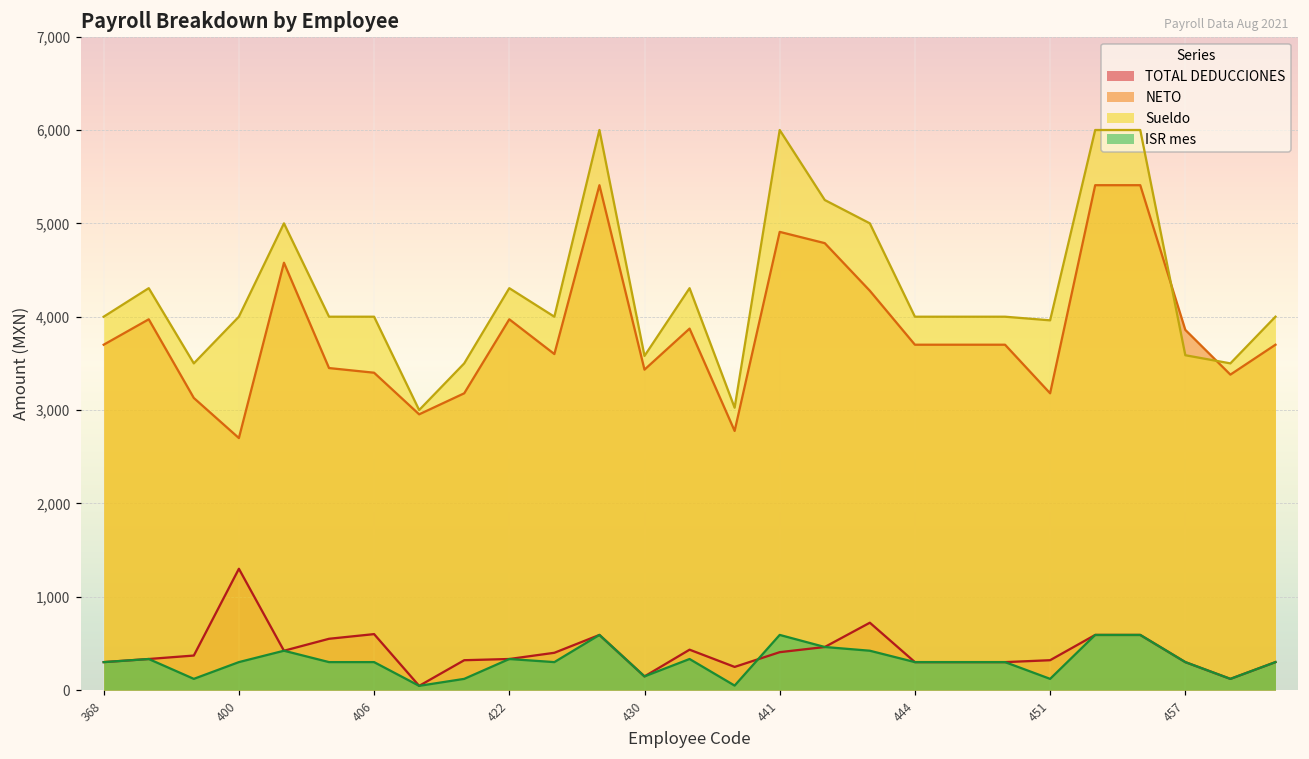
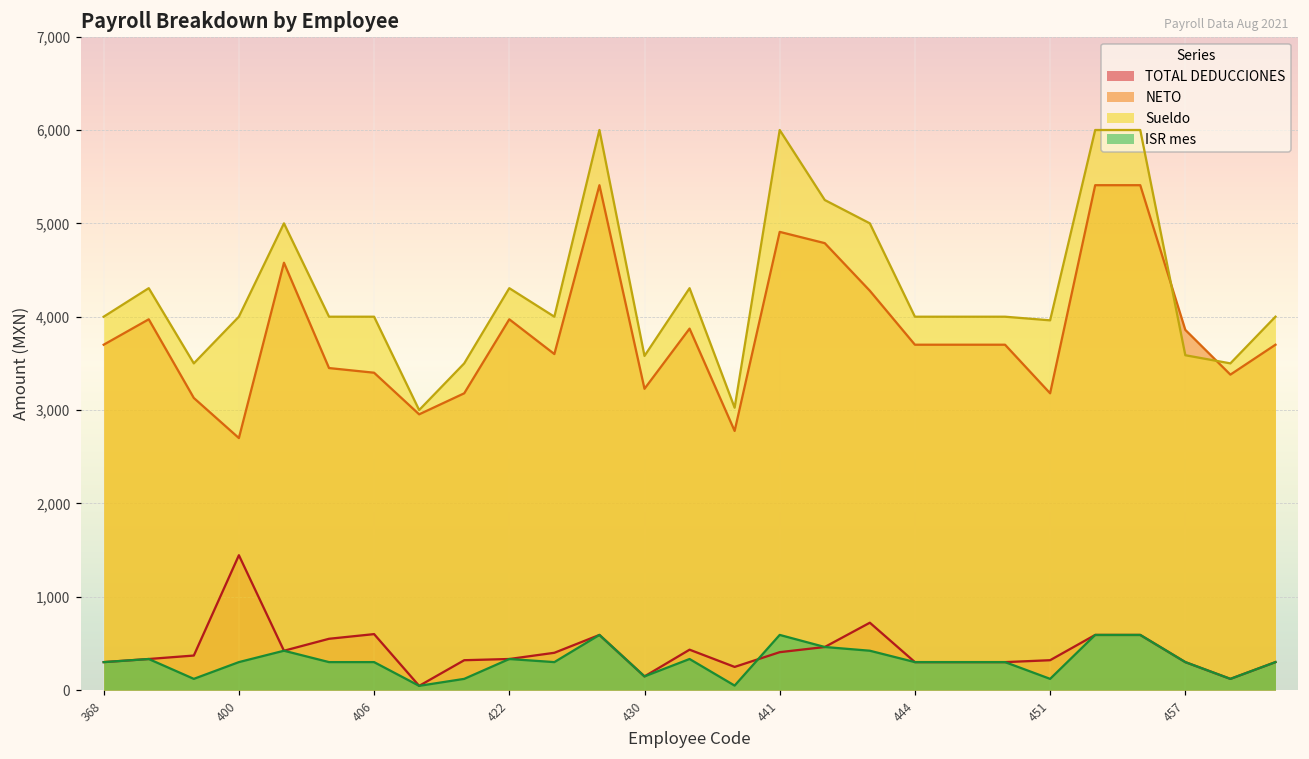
TOTAL DEDUCCIONES, 400: 1,300 -> 1,400
NETO, 430: 3,400 -> 3,200
